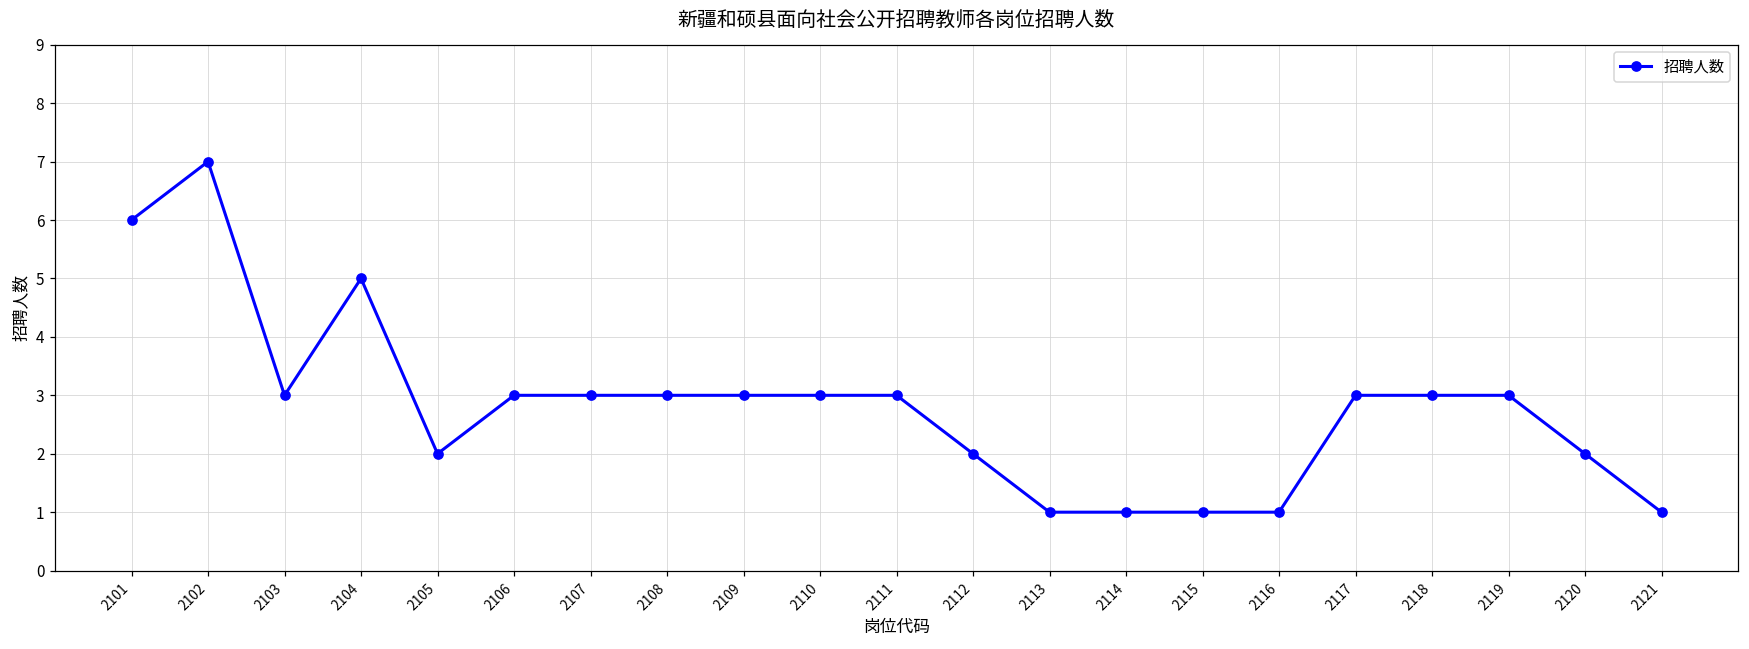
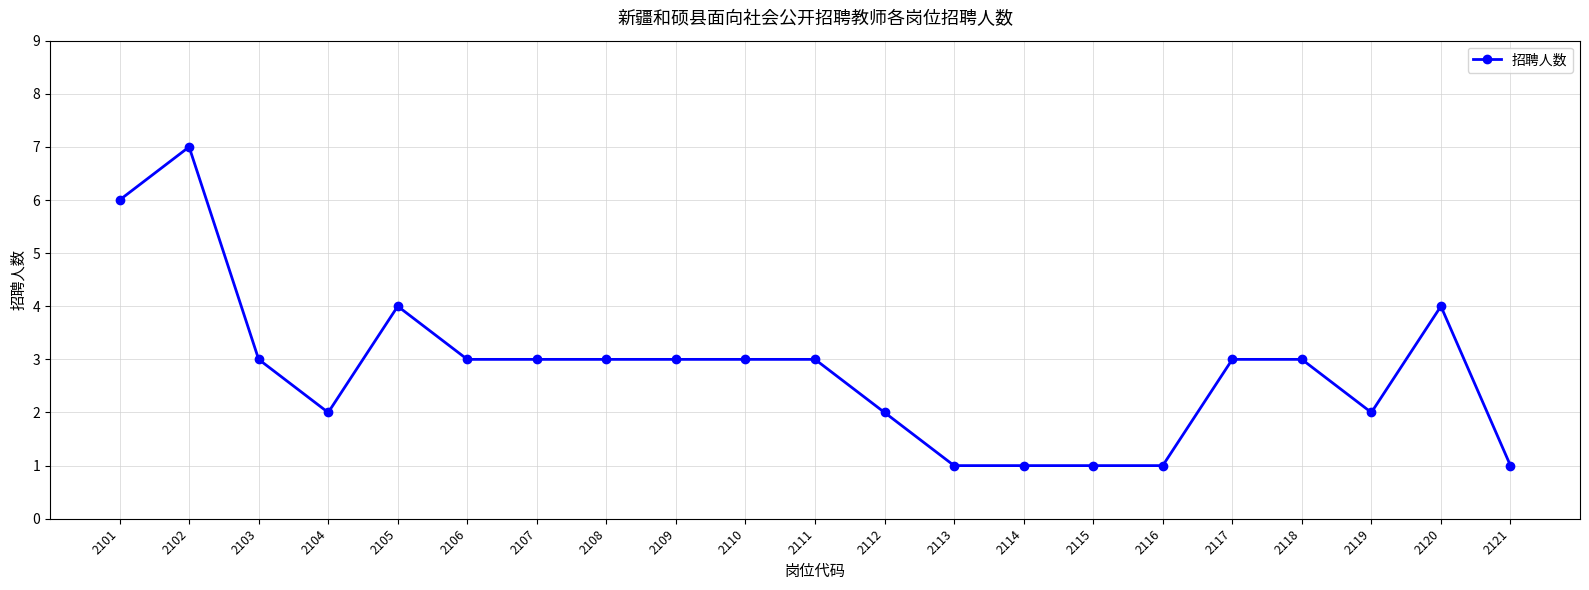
2104: 5 -> 2
2105: 2 -> 4
2119: 3 -> 2
2120: 2 -> 4
